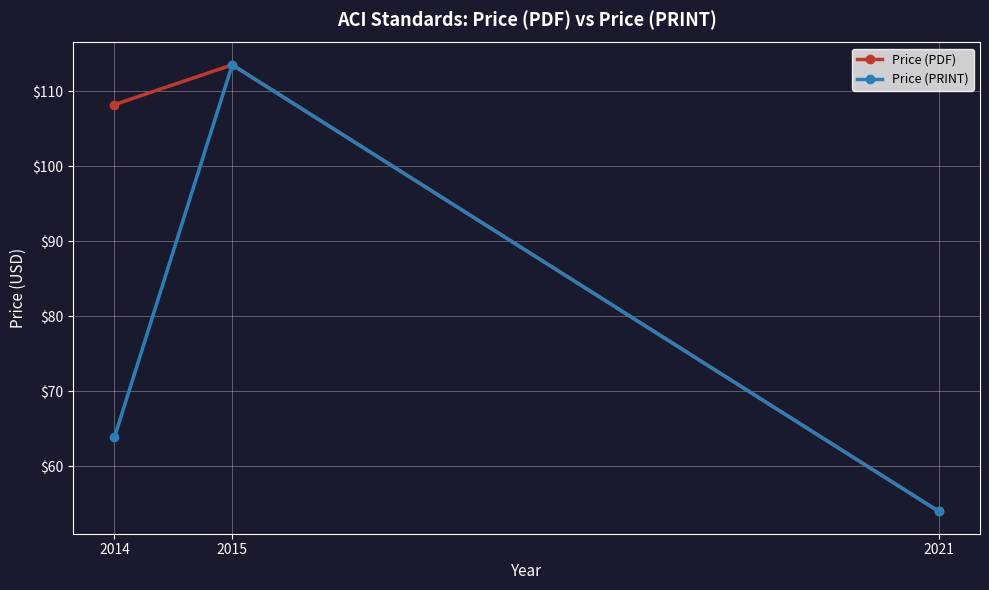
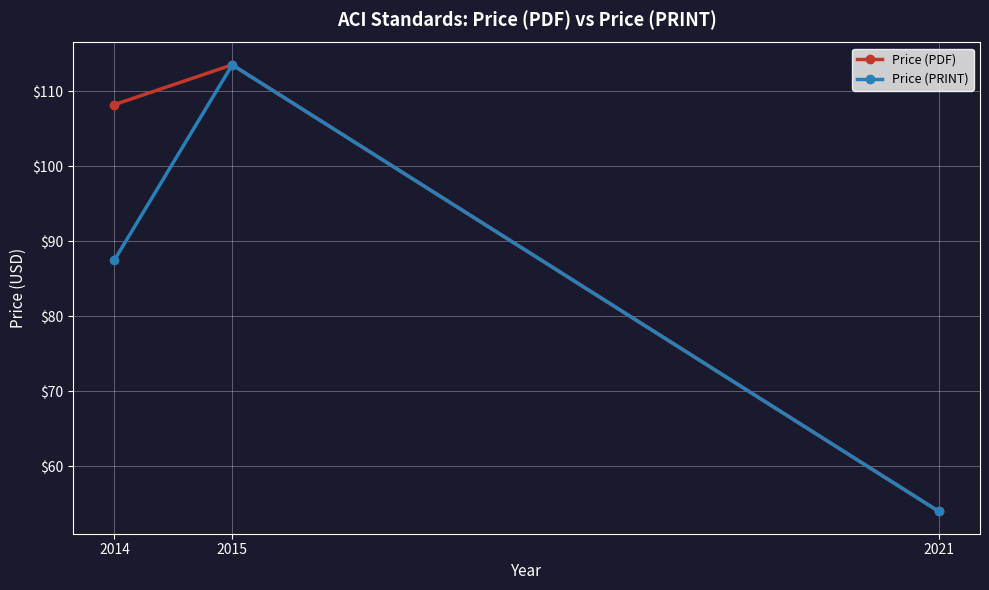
Price (PRINT), 2014: $64 -> $88
